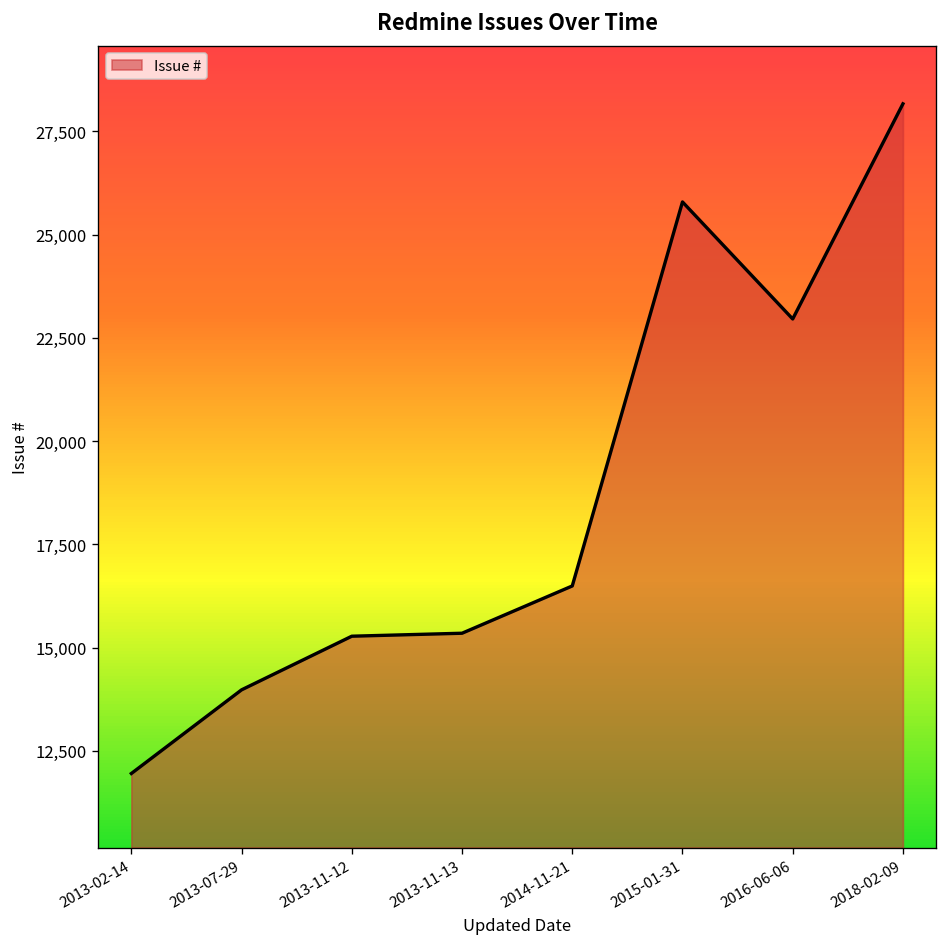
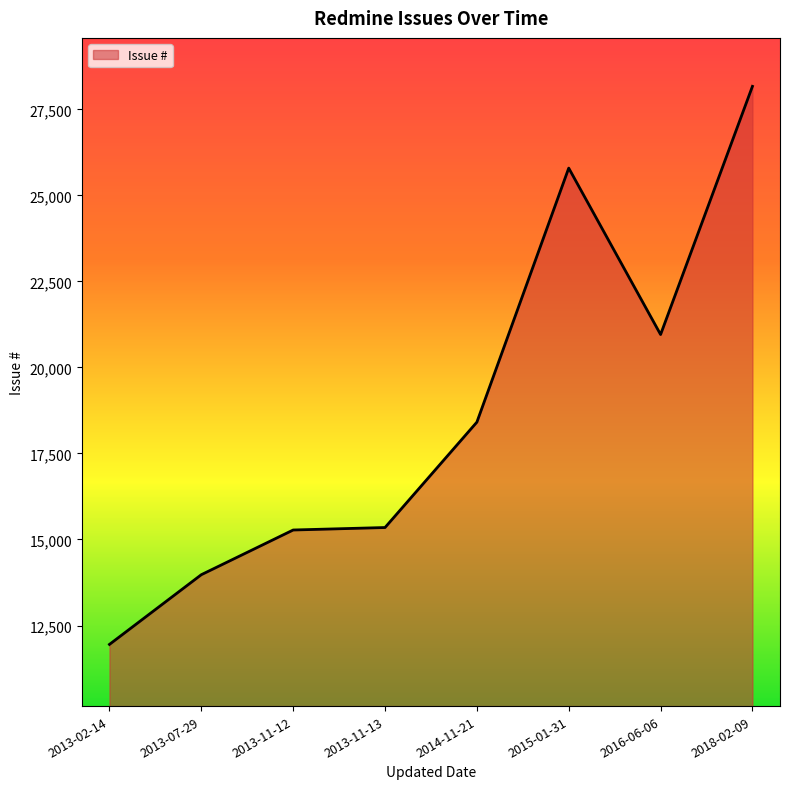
2014-11-21: 16,500 -> 18,400
2016-06-06: 23,000 -> 21,000
